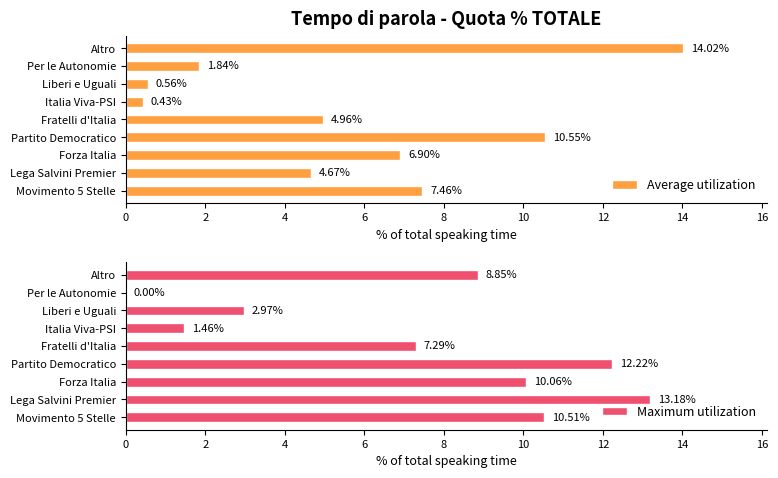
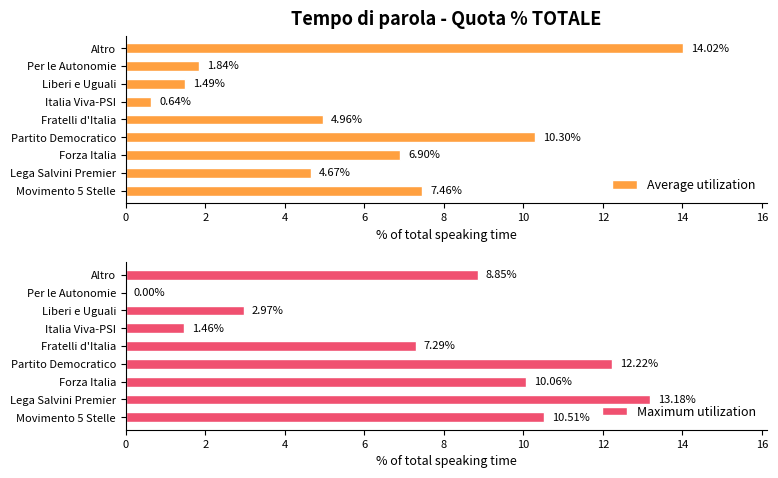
Tempo di parola - Quota % TOTALE, Liberi e Uguali: 0.56% -> 1.49%
Tempo di parola - Quota % TOTALE, Italia Viva-PSI: 0.43% -> 0.64%
Tempo di parola - Quota % TOTALE, Partito Democratico: 10.55% -> 10.30%
